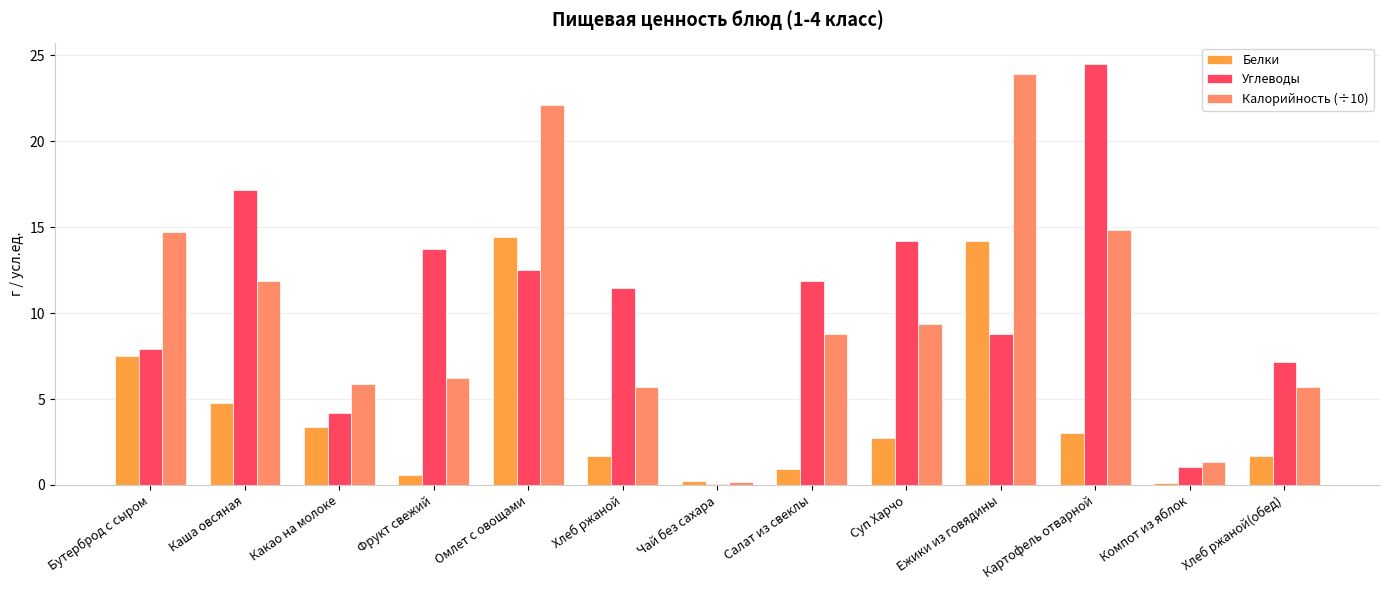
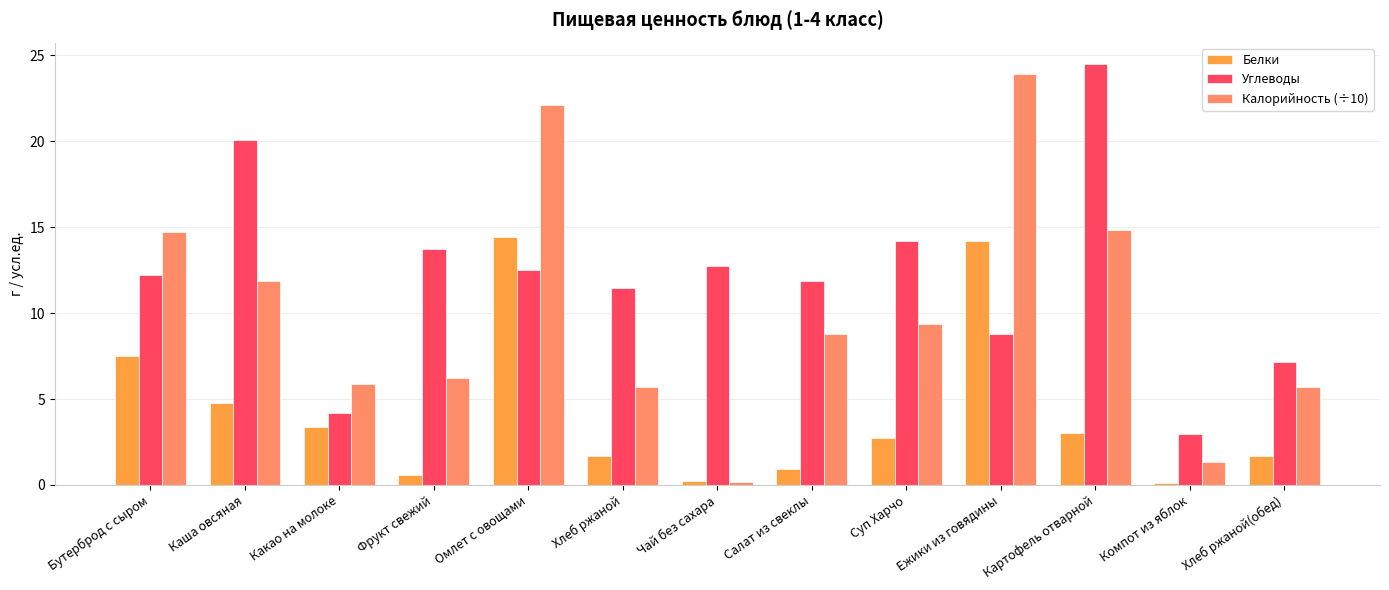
Углеводы, Бутерброд с сыром: 7.9 -> 12.2
Углеводы, Каша овсяная: 17.2 -> 20.1
Углеводы, Чай без сахара: 0.1 -> 12.8
Углеводы, Компот из яблок: 1.0 -> 3.0
